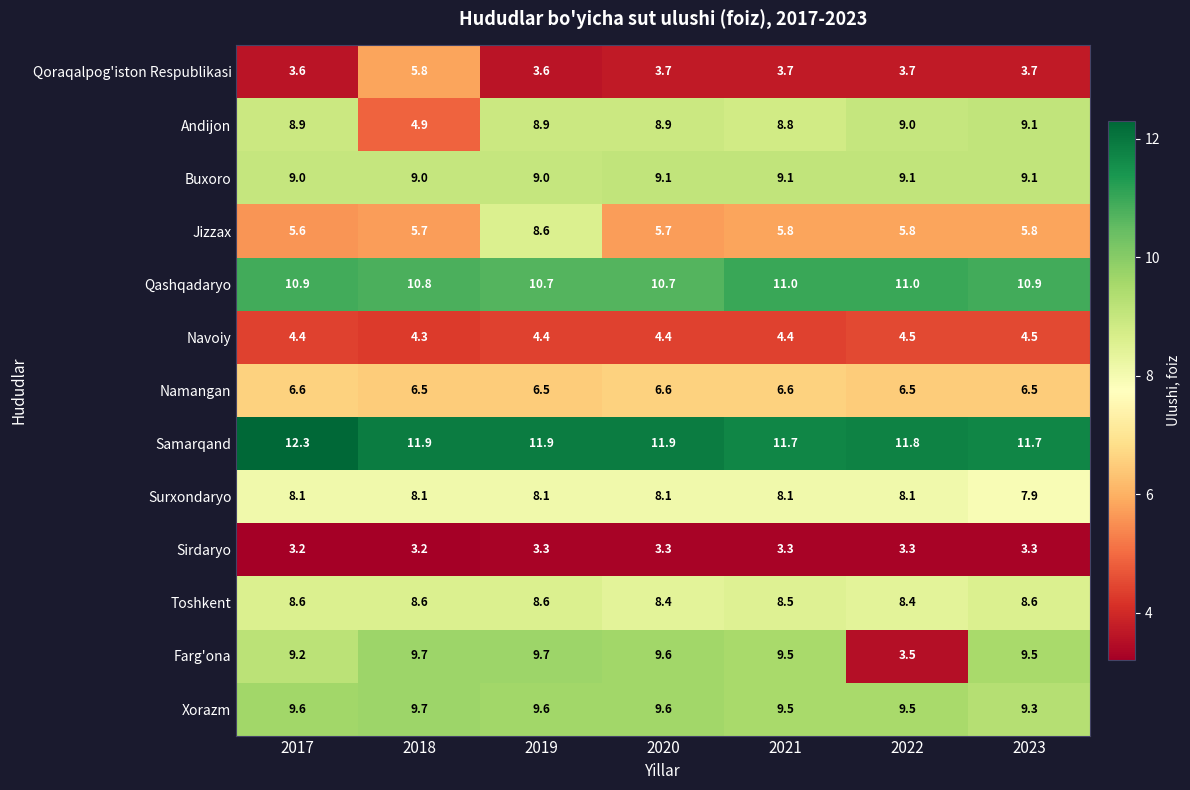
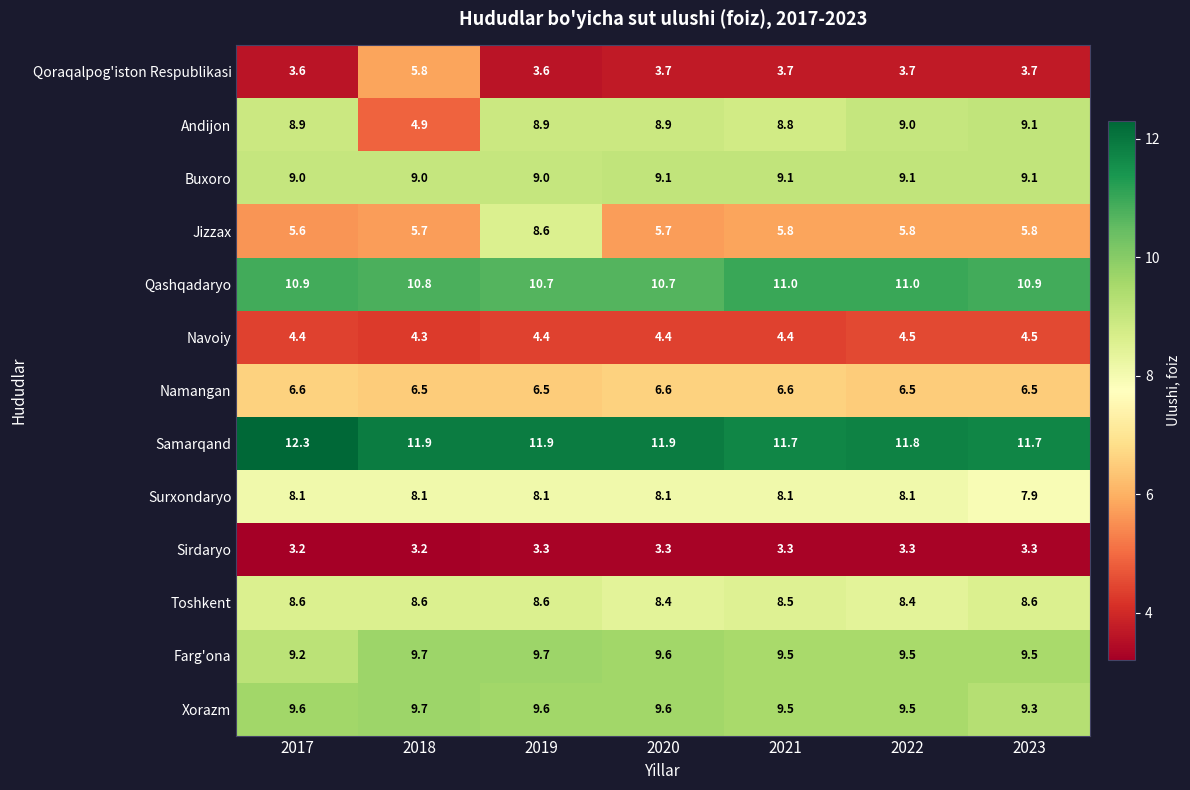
Farg'ona, 2022: 3.5 -> 9.5
